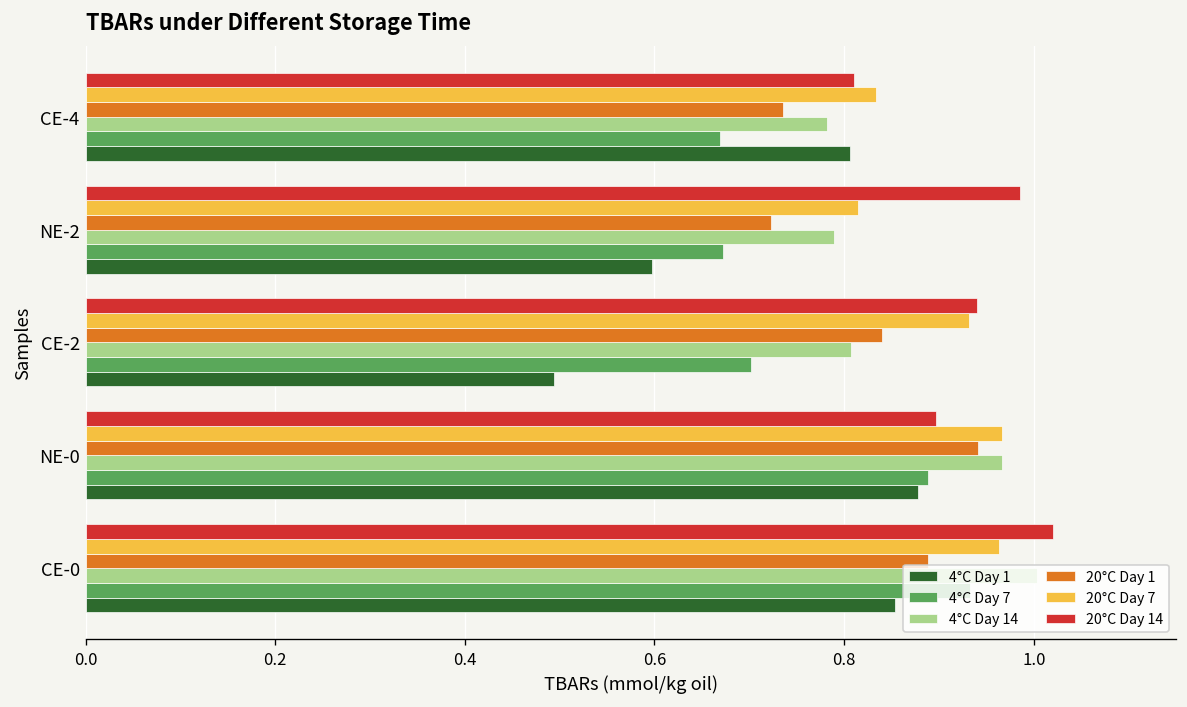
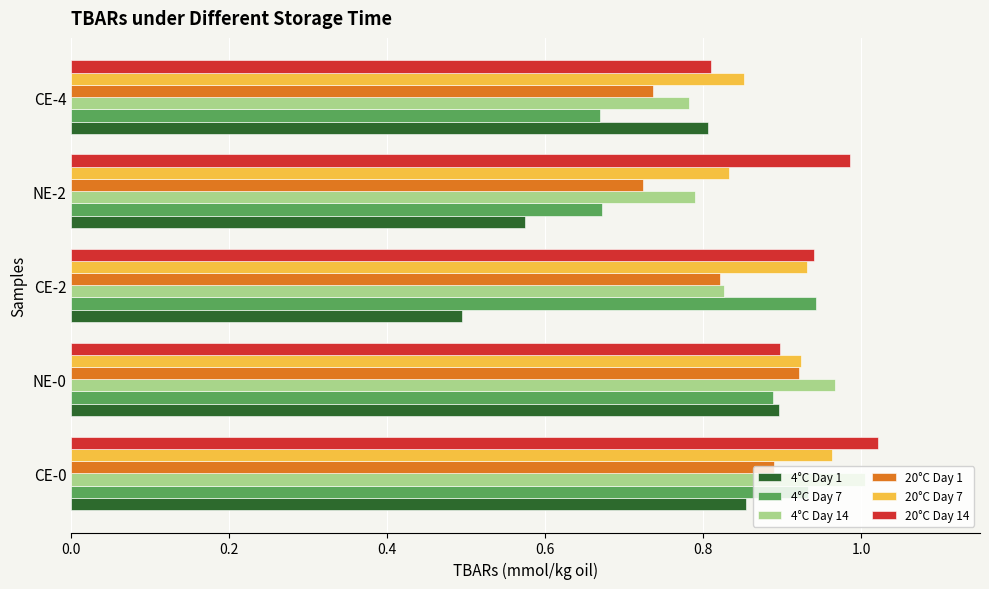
20°C Day 7, CE-4: 0.83 -> 0.85
20°C Day 7, NE-2: 0.82 -> 0.83
4°C Day 1, NE-2: 0.60 -> 0.57
20°C Day 1, CE-2: 0.84 -> 0.82
4°C Day 14, CE-2: 0.81 -> 0.83
4°C Day 7, CE-2: 0.70 -> 0.94
20°C Day 7, NE-0: 0.97 -> 0.92
20°C Day 1, NE-0: 0.94 -> 0.92
4°C Day 1, NE-0: 0.88 -> 0.90
